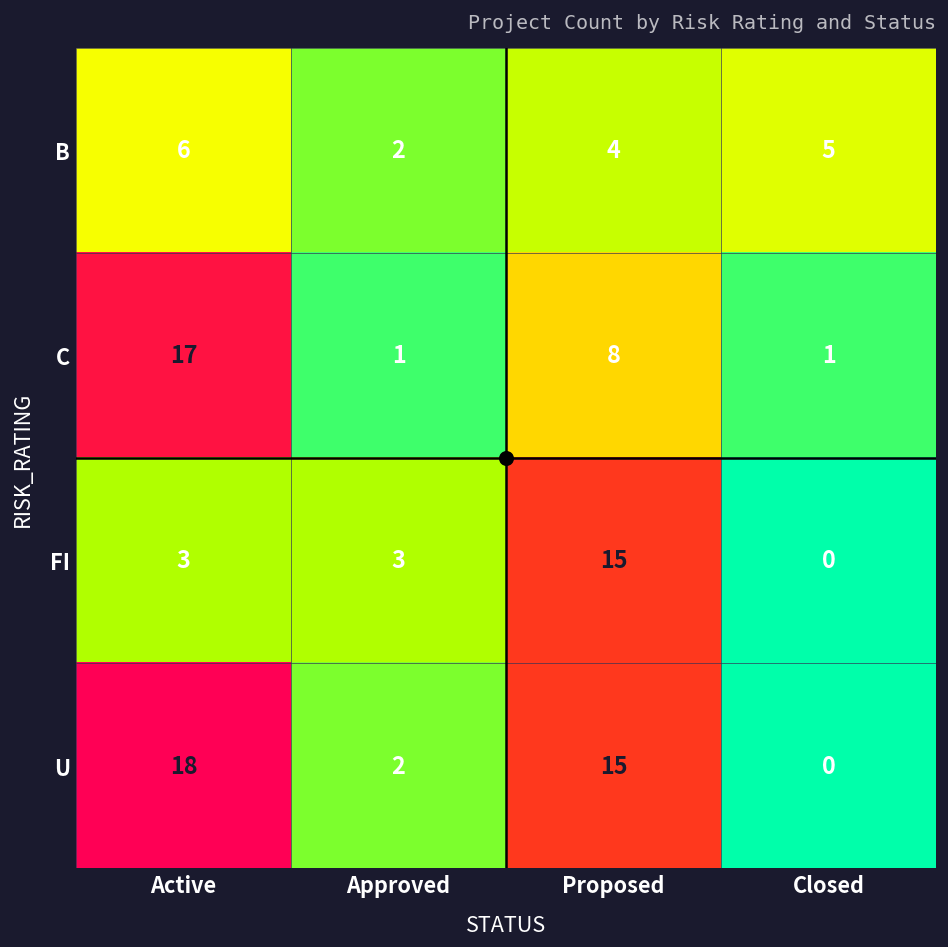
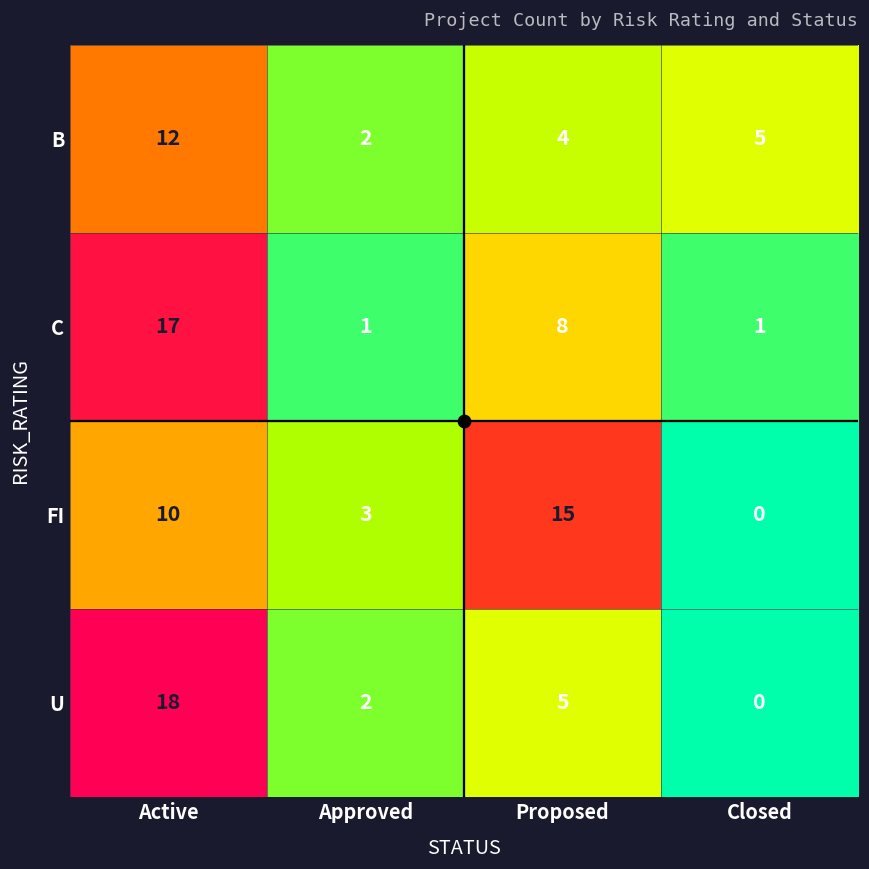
B, Active: 6 -> 12
FI, Active: 3 -> 10
U, Proposed: 15 -> 5
